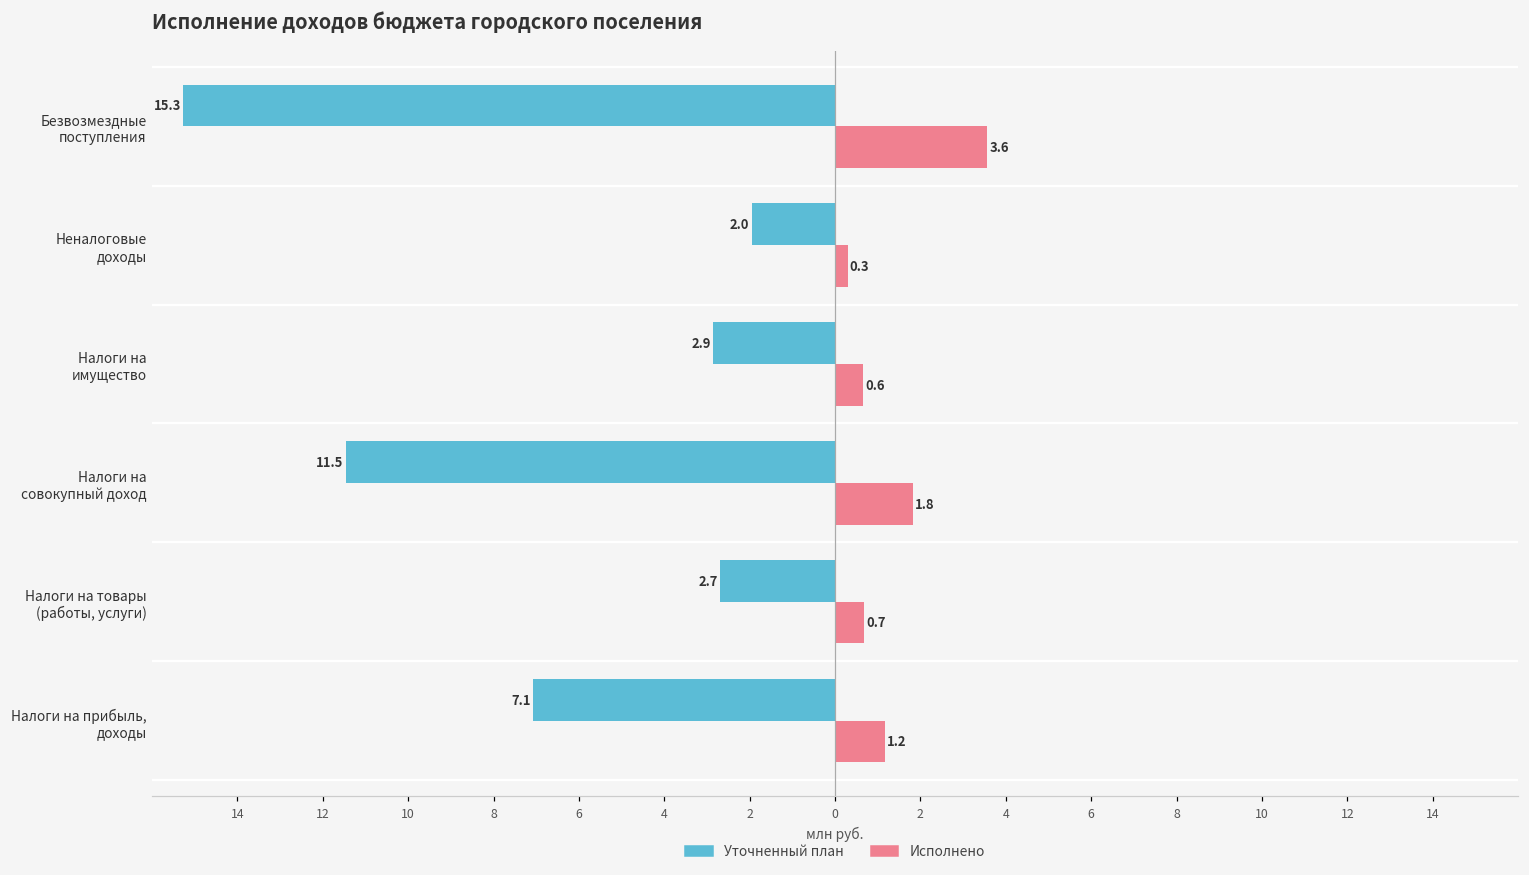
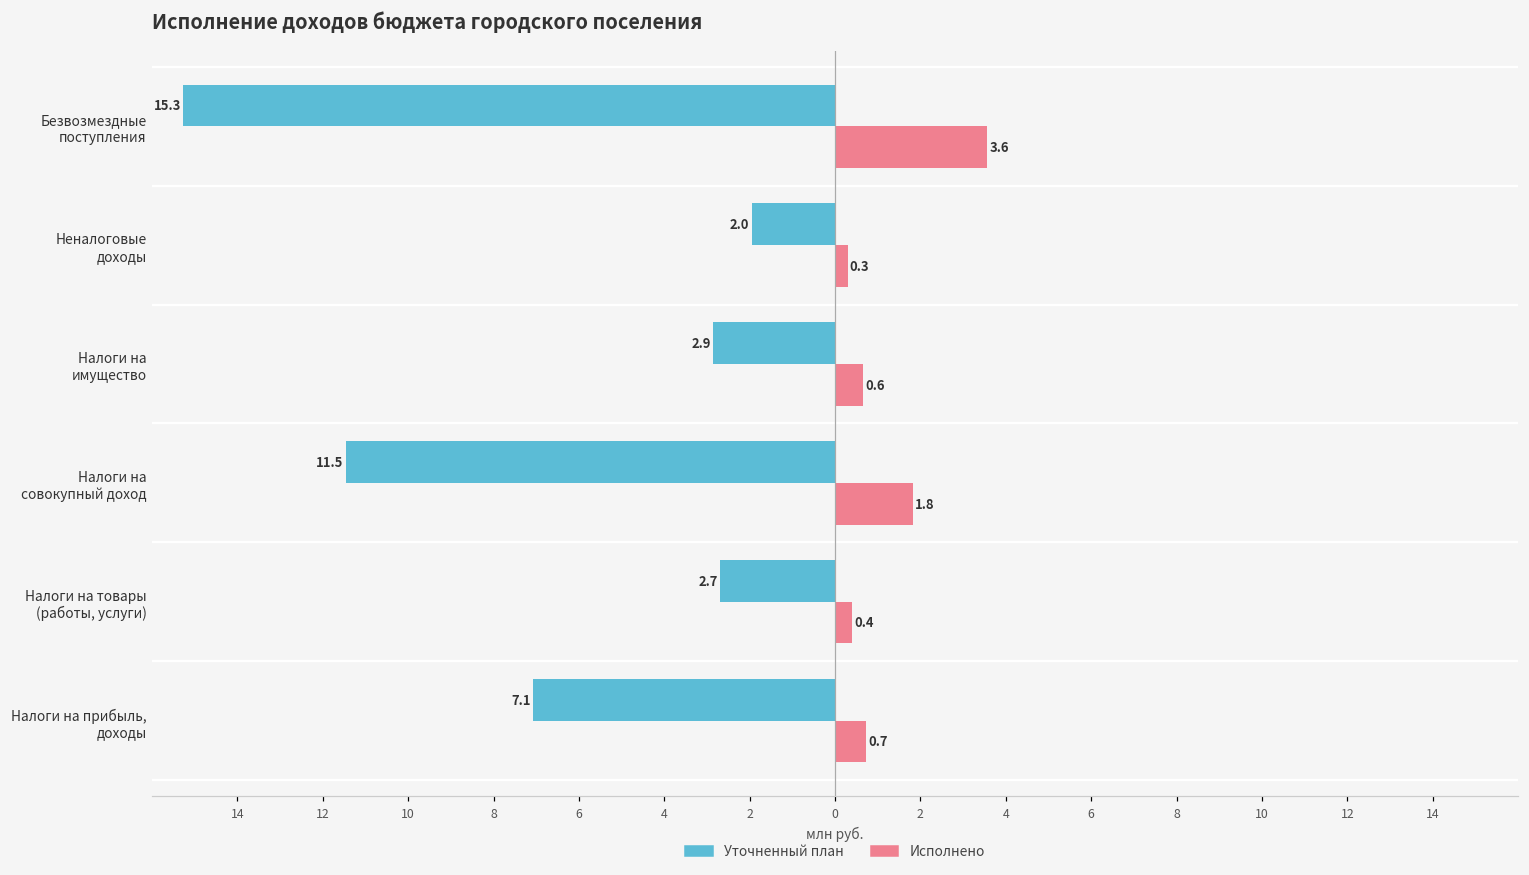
Исполнено, Налоги на товары (работы, услуги): 0.7 -> 0.4
Исполнено, Налоги на прибыль, доходы: 1.2 -> 0.7
